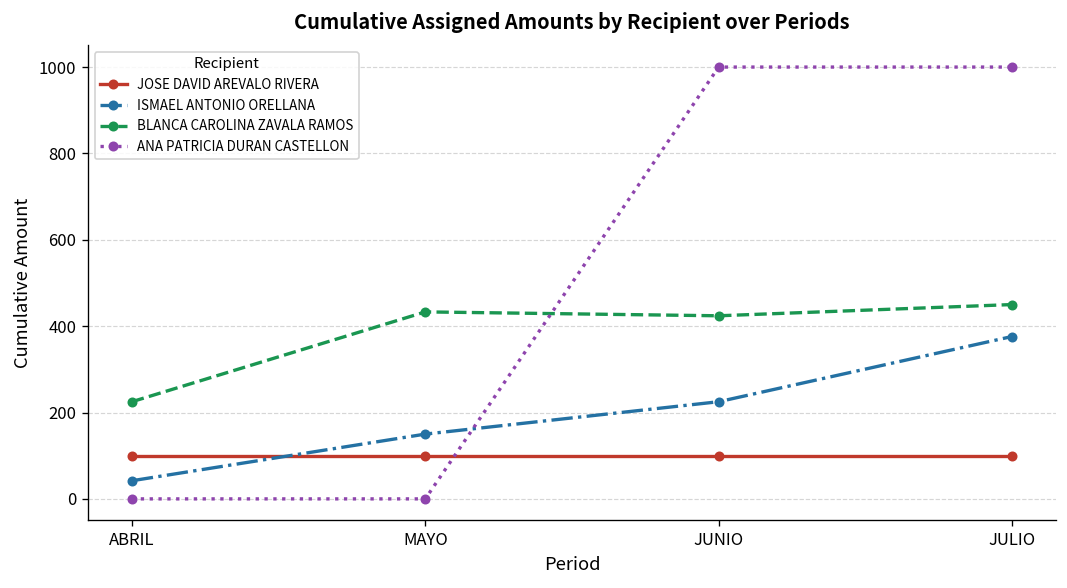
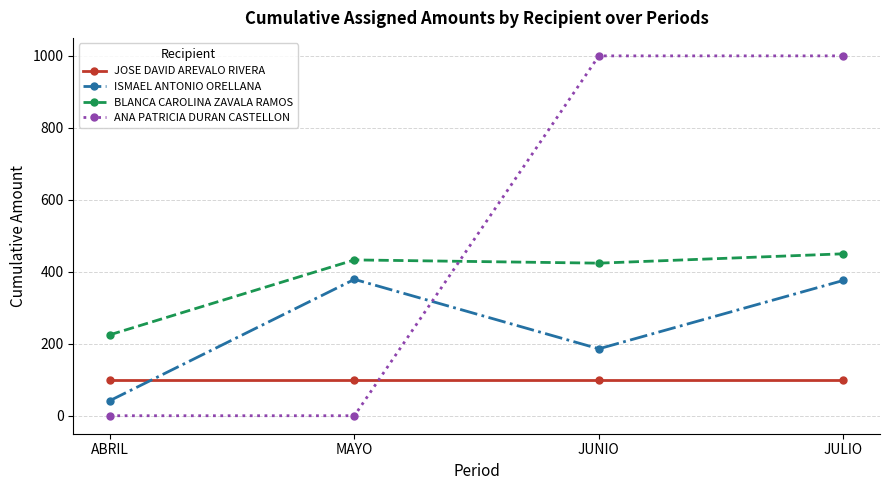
ISMAEL ANTONIO ORELLANA, MAYO: 150 -> 380
ISMAEL ANTONIO ORELLANA, JUNIO: 230 -> 190
